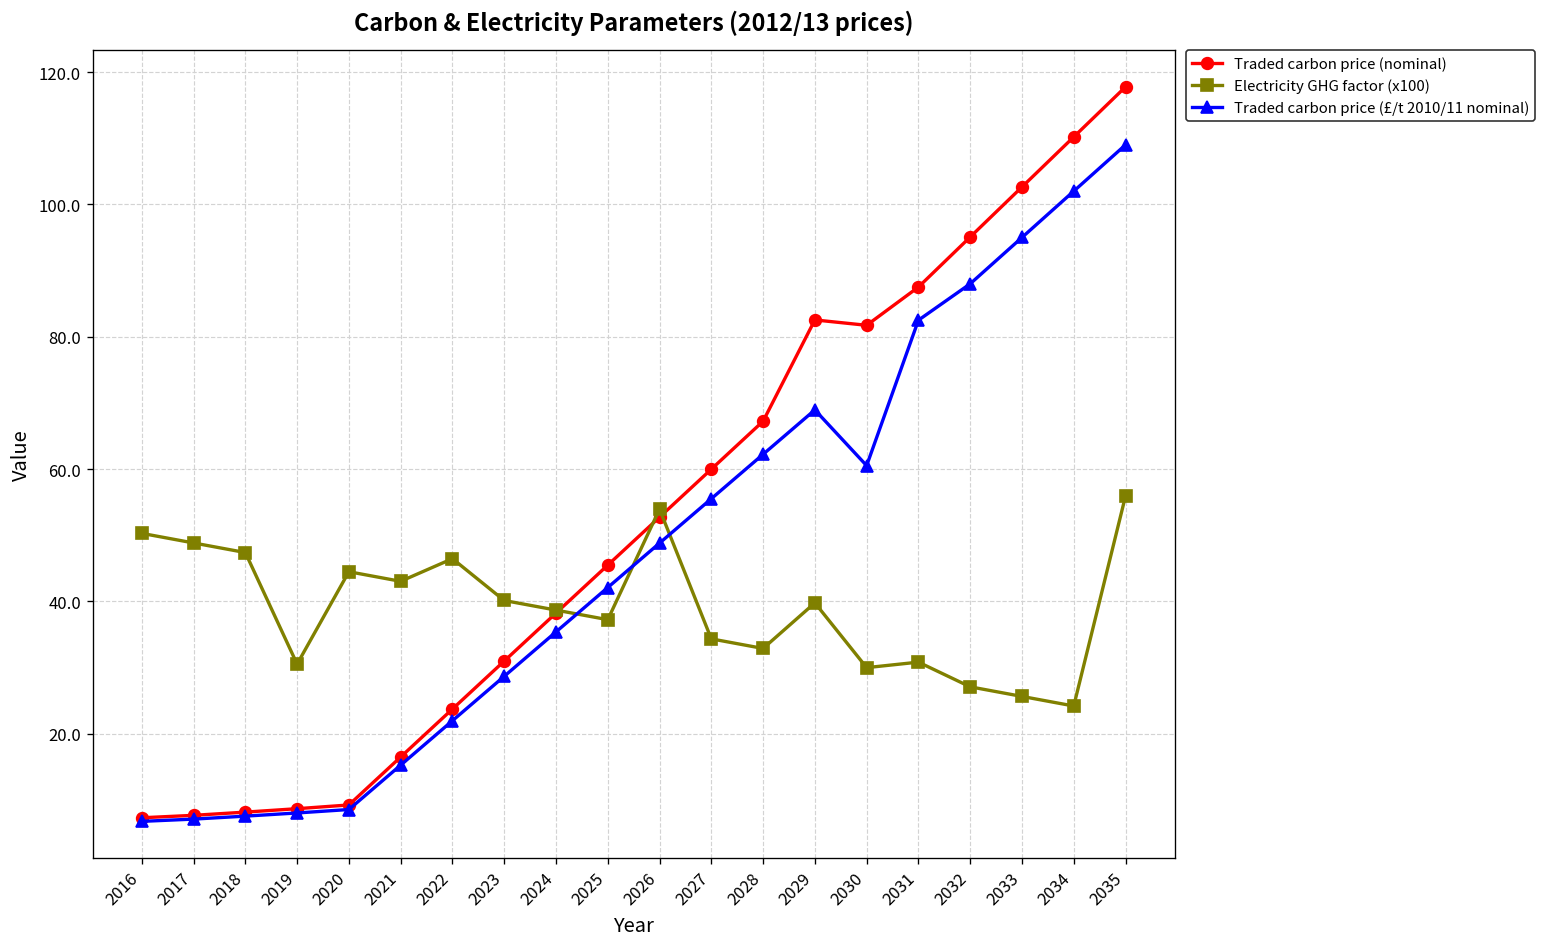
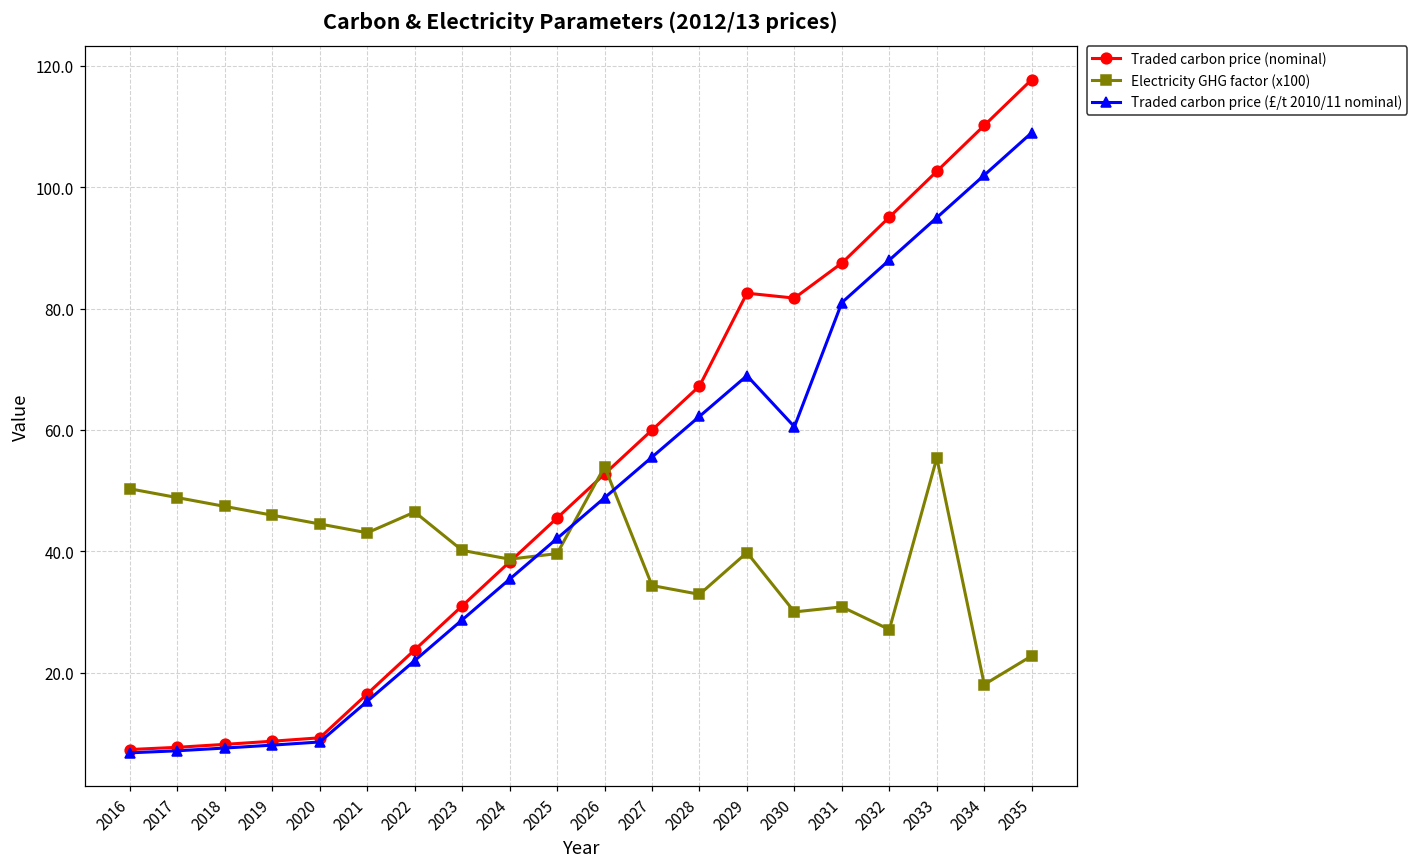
Electricity GHG factor (x100), 2019: 31 -> 46
Electricity GHG factor (x100), 2025: 37 -> 40
Traded carbon price (£/t 2010/11 nominal), 2031: 83 -> 81
Electricity GHG factor (x100), 2033: 26 -> 55
Electricity GHG factor (x100), 2034: 24 -> 18
Electricity GHG factor (x100), 2035: 56 -> 23
